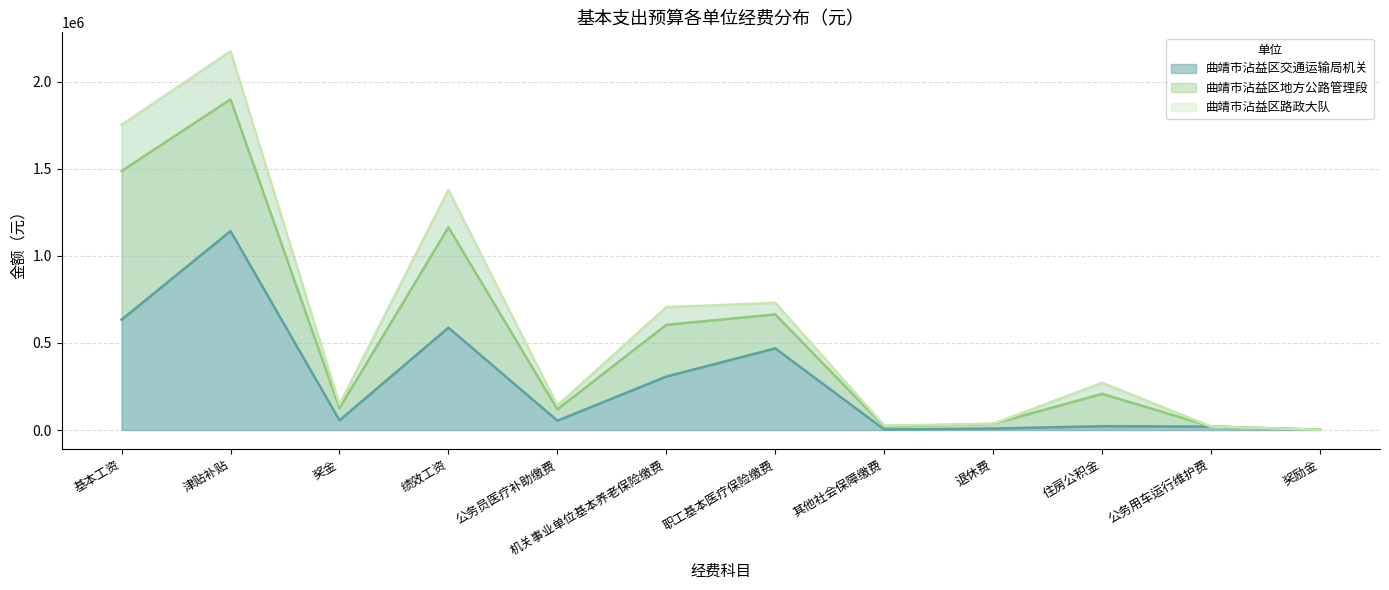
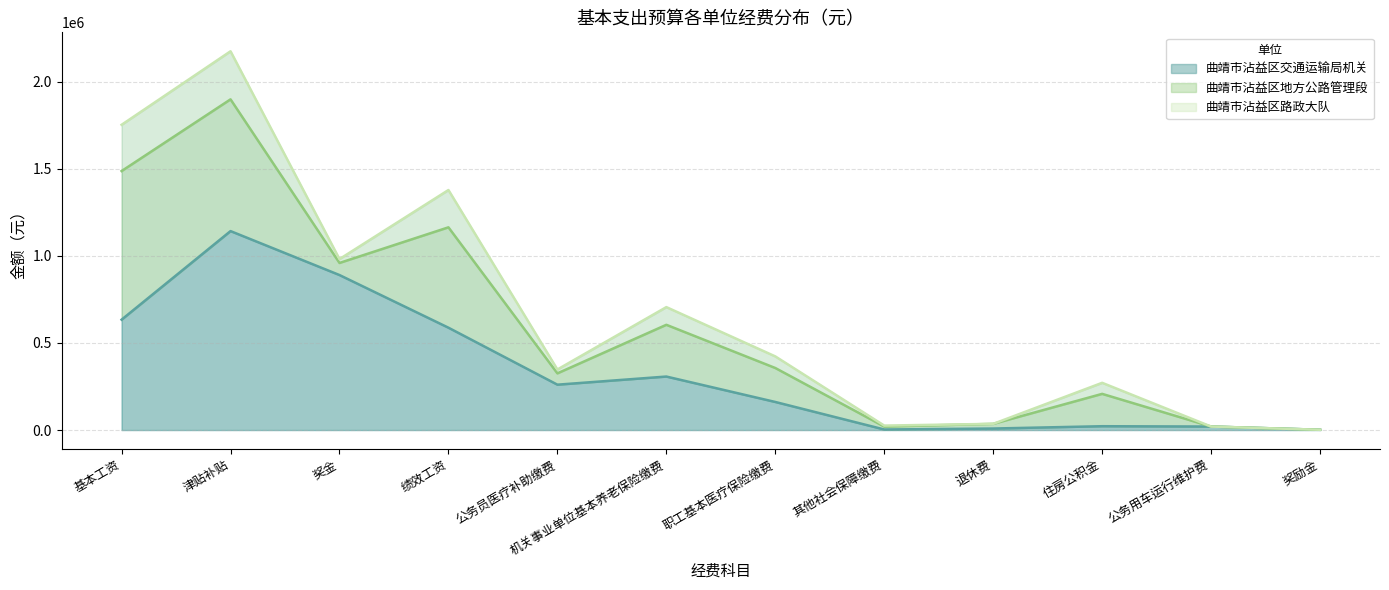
曲靖市沾益区交通运输局机关, 奖金: 60000 -> 890000
曲靖市沾益区交通运输局机关, 公务员医疗补助缴费: 50000 -> 260000
曲靖市沾益区交通运输局机关, 职工基本医疗保险缴费: 470000 -> 160000
